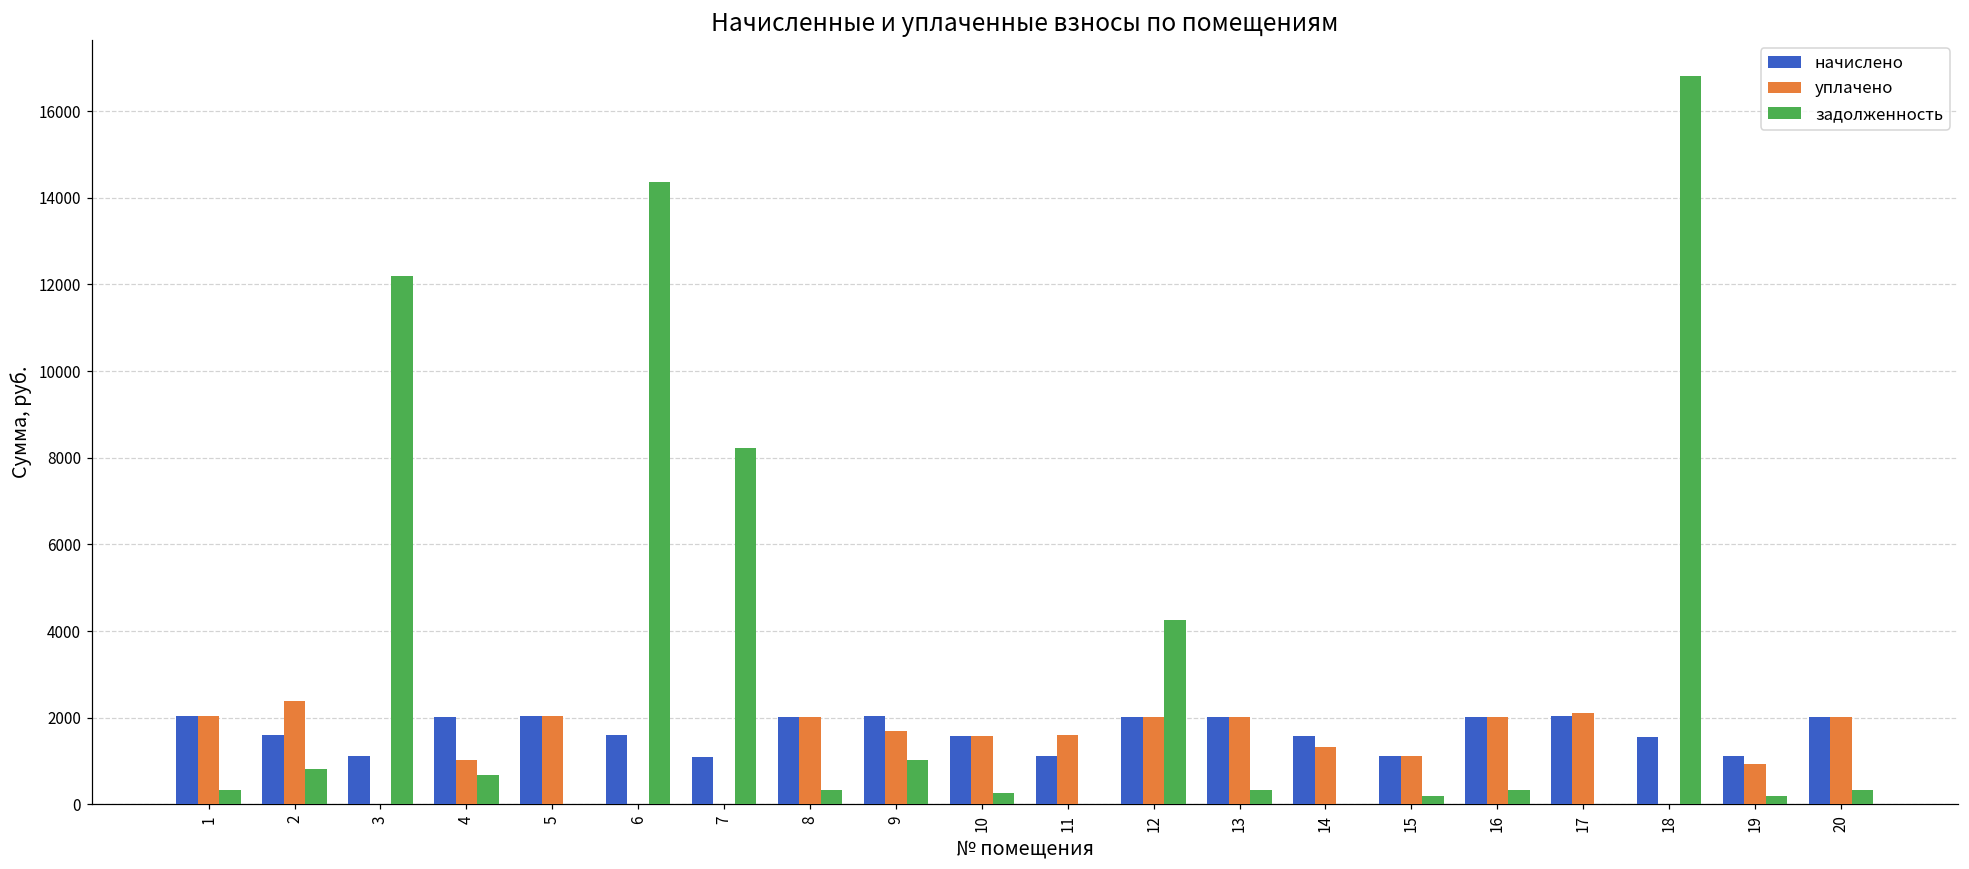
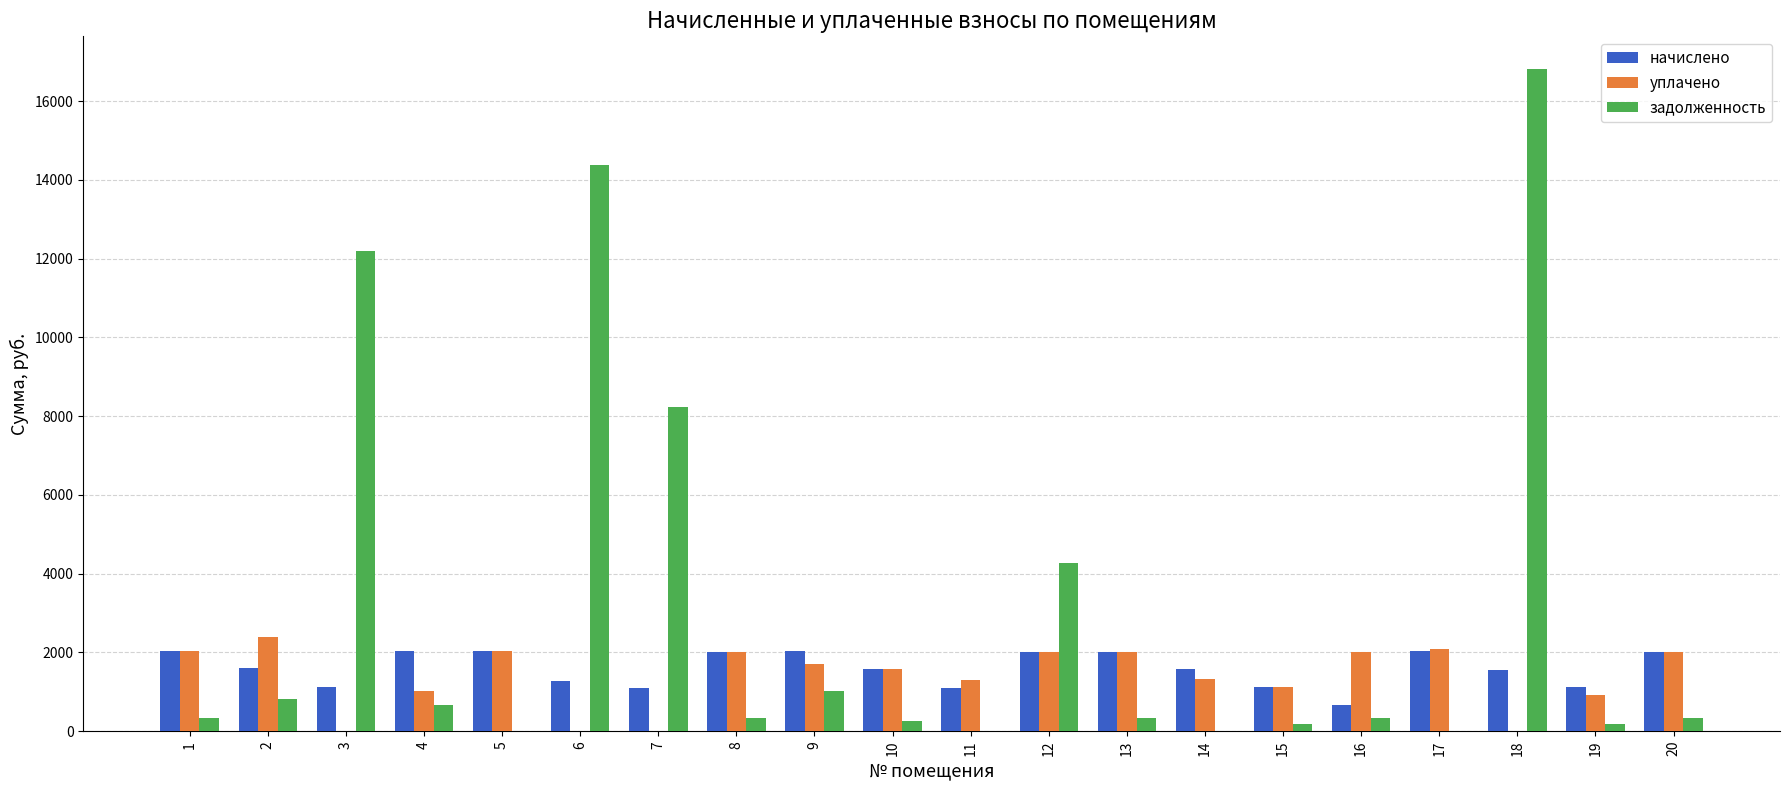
начислено, 6: 1600 -> 1300
уплачено, 11: 1600 -> 1300
начислено, 16: 2000 -> 700
